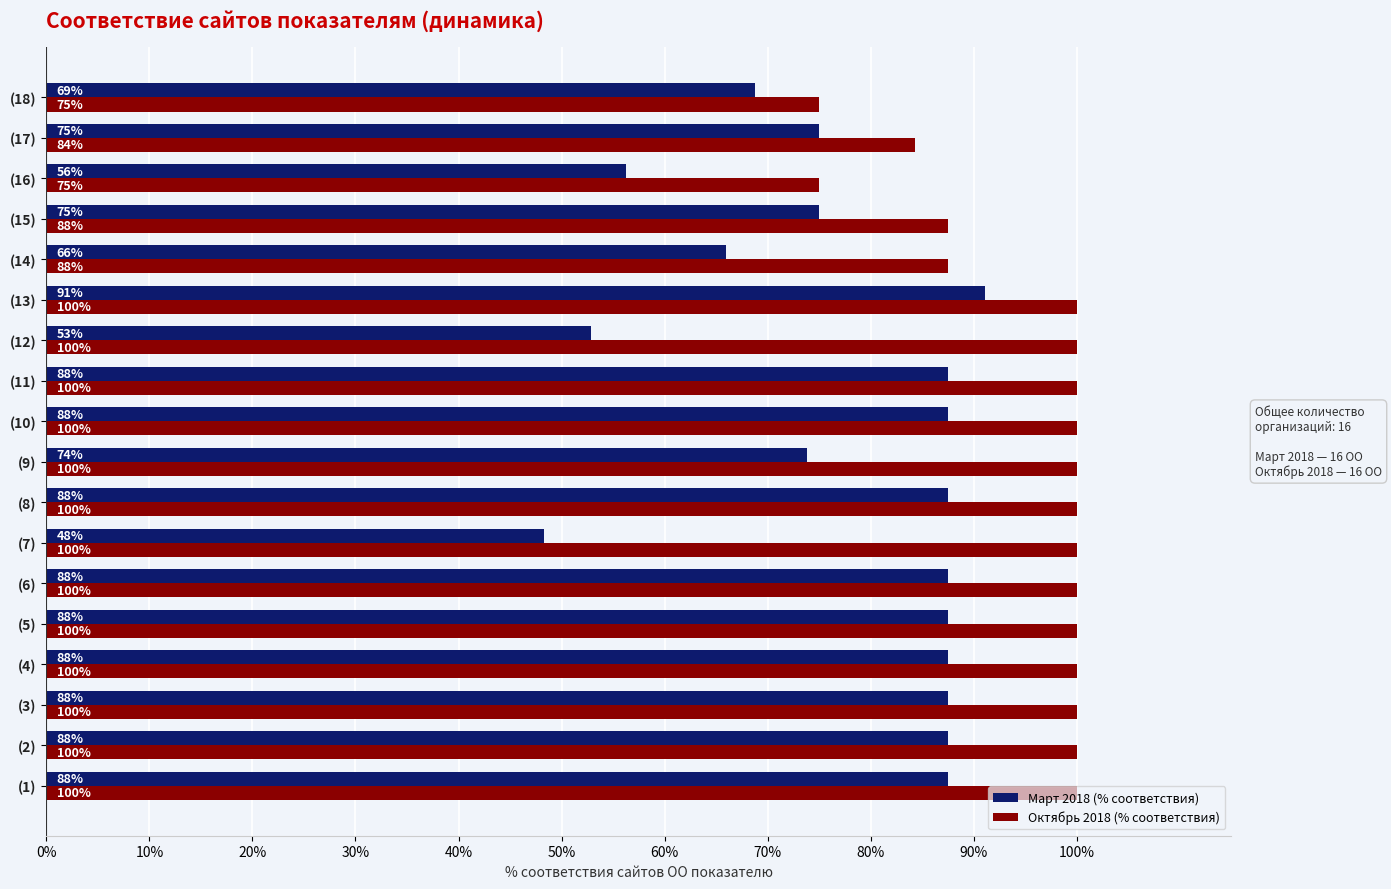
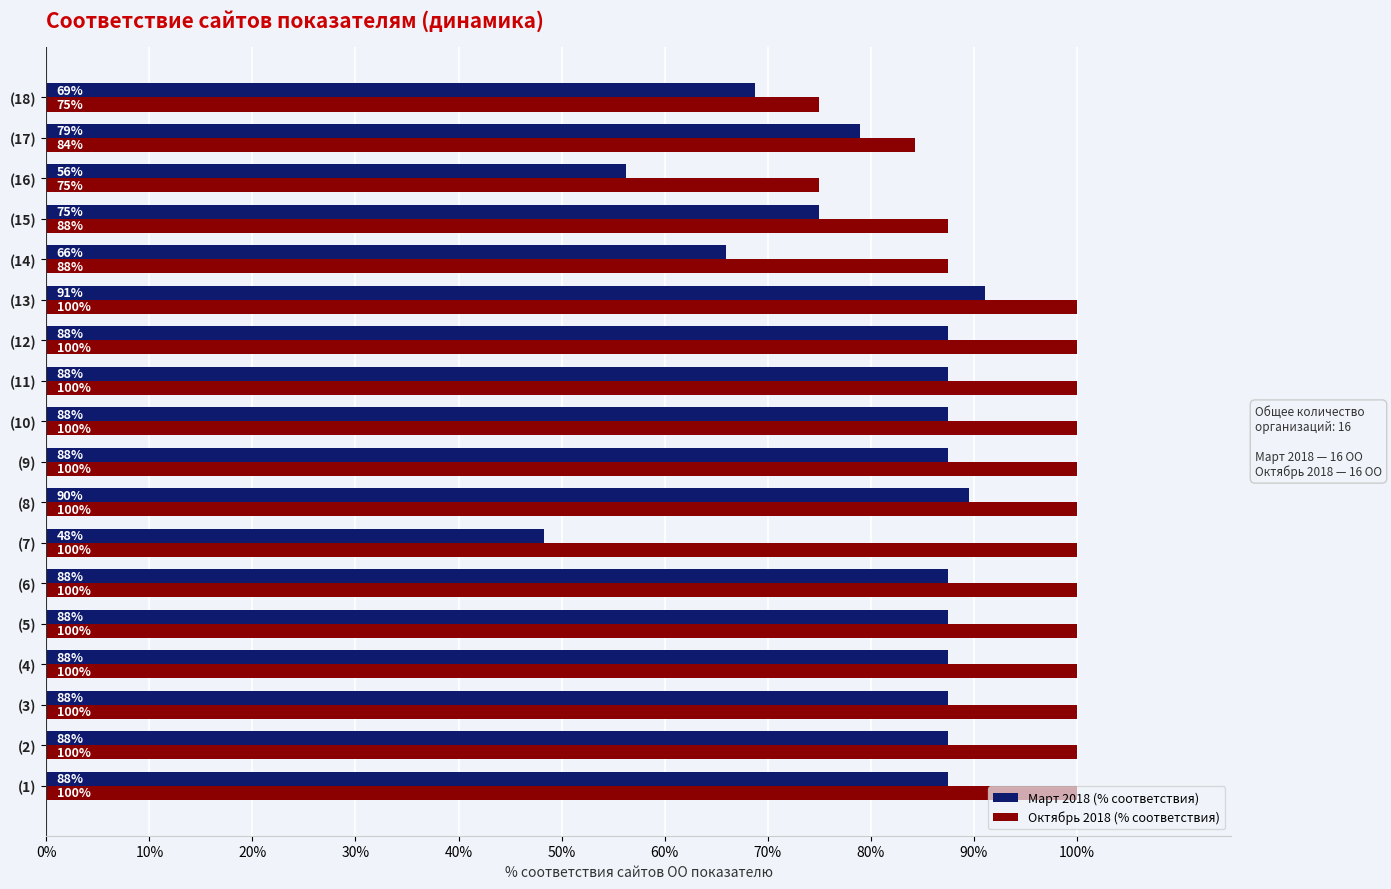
Март 2018 (% соответствия), (17): 75% -> 79%
Март 2018 (% соответствия), (12): 53% -> 88%
Март 2018 (% соответствия), (9): 74% -> 88%
Март 2018 (% соответствия), (8): 88% -> 90%
